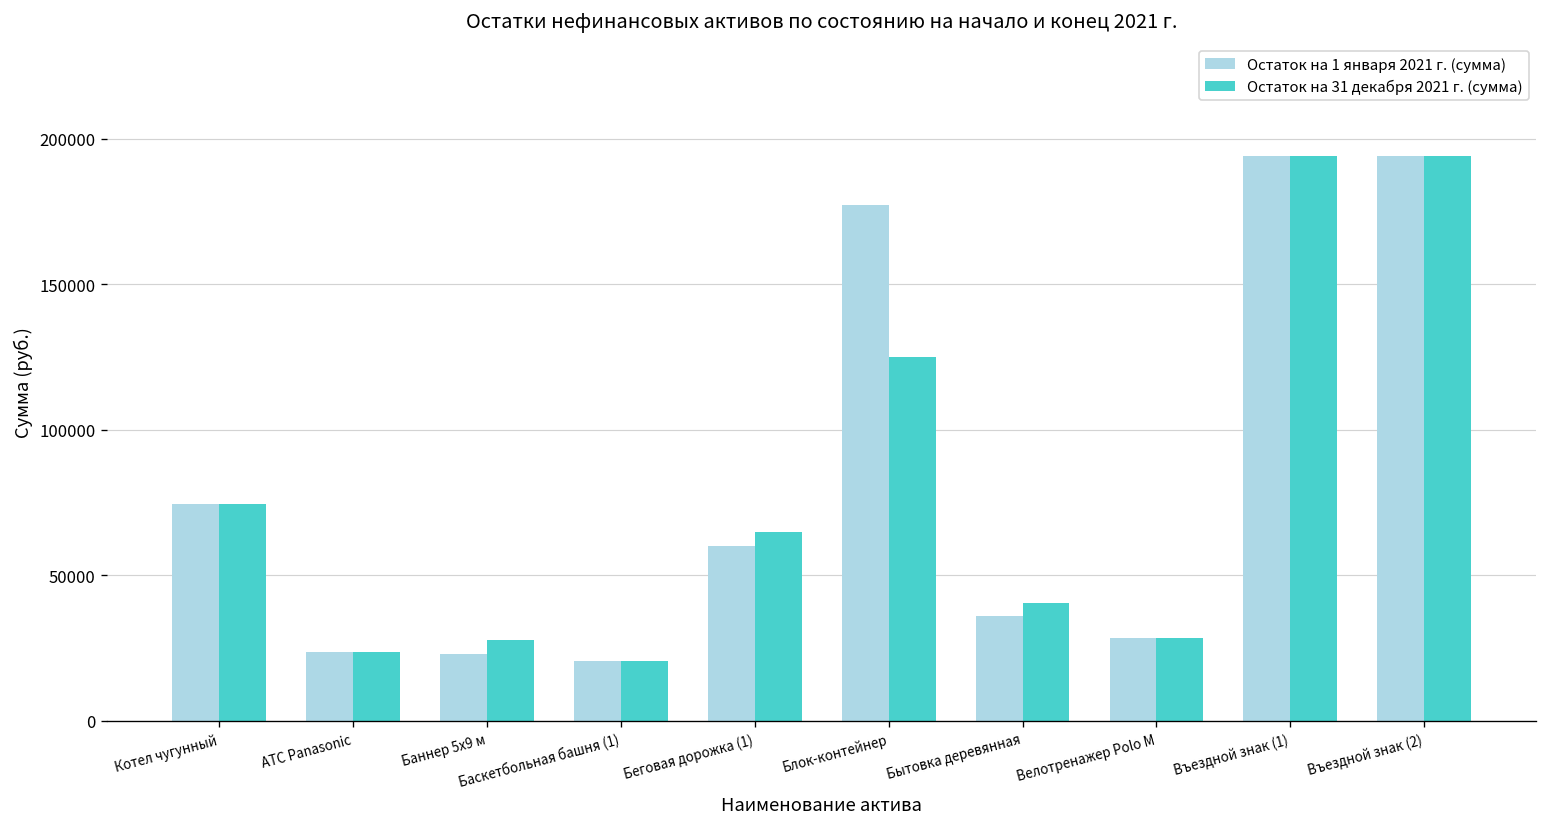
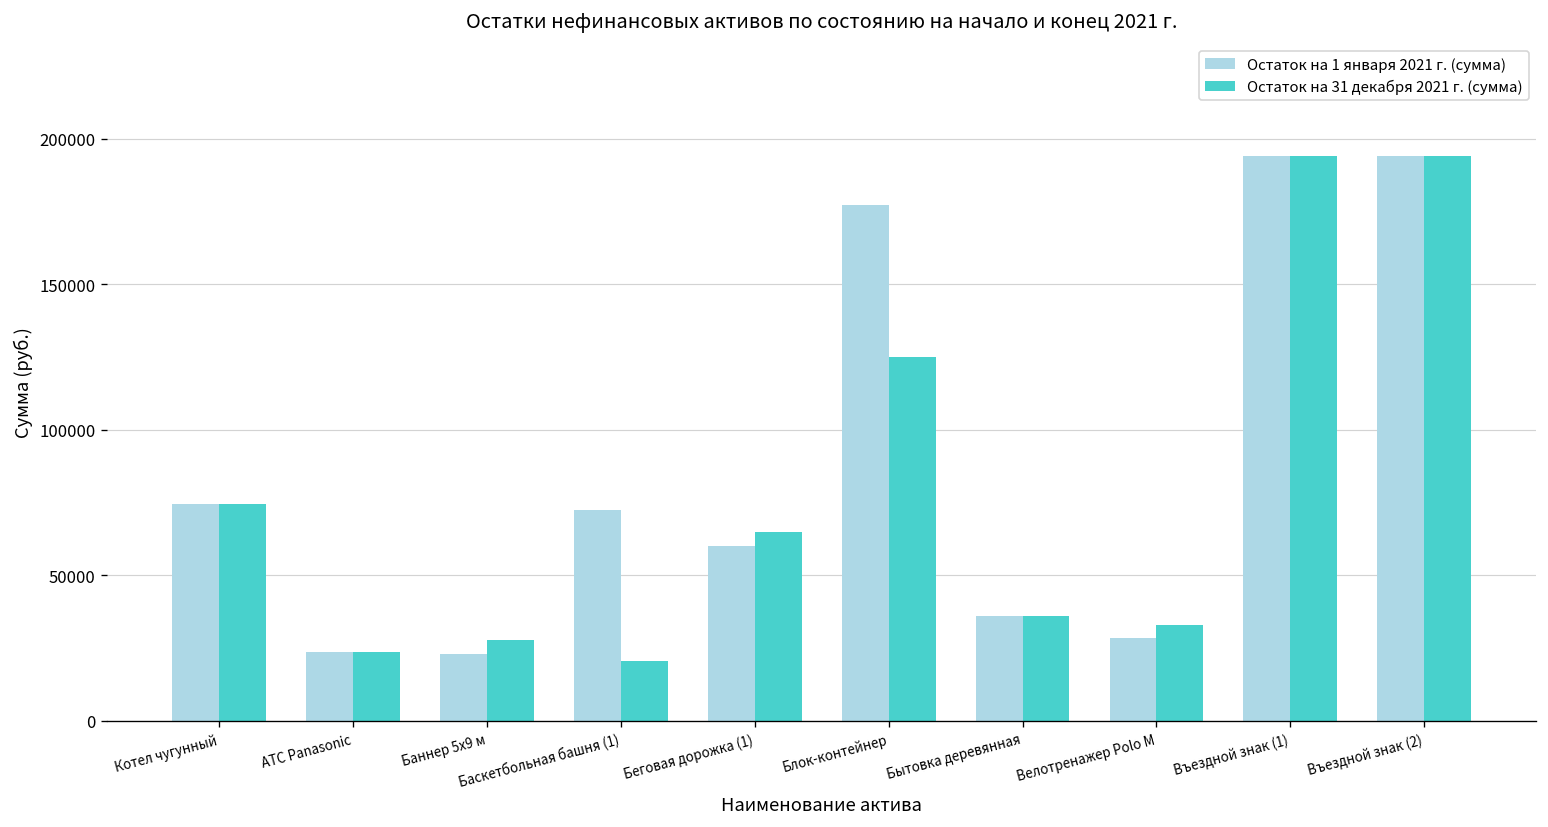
Остаток на 1 января 2021 г. (сумма), Баскетбольная башня (1): 20000 -> 72000
Остаток на 31 декабря 2021 г. (сумма), Бытовка деревянная: 40000 -> 36000
Остаток на 31 декабря 2021 г. (сумма), Велотренажер Polo M: 28000 -> 33000
